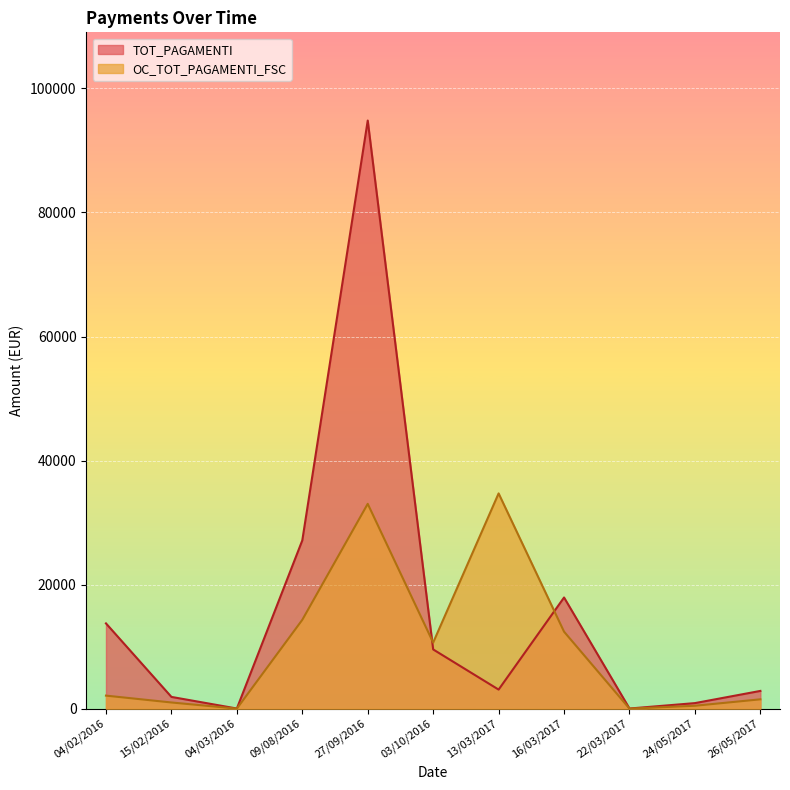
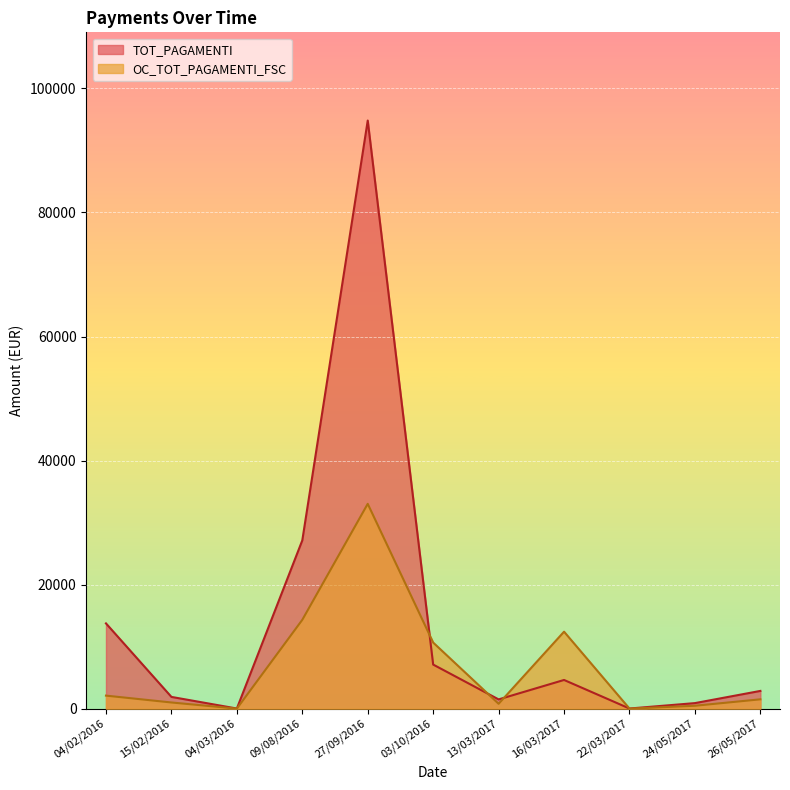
TOT_PAGAMENTI, 03/10/2016: 10000 -> 7000
TOT_PAGAMENTI, 13/03/2017: 3000 -> 2000
OC_TOT_PAGAMENTI_FSC, 13/03/2017: 35000 -> 1000
TOT_PAGAMENTI, 16/03/2017: 18000 -> 5000
